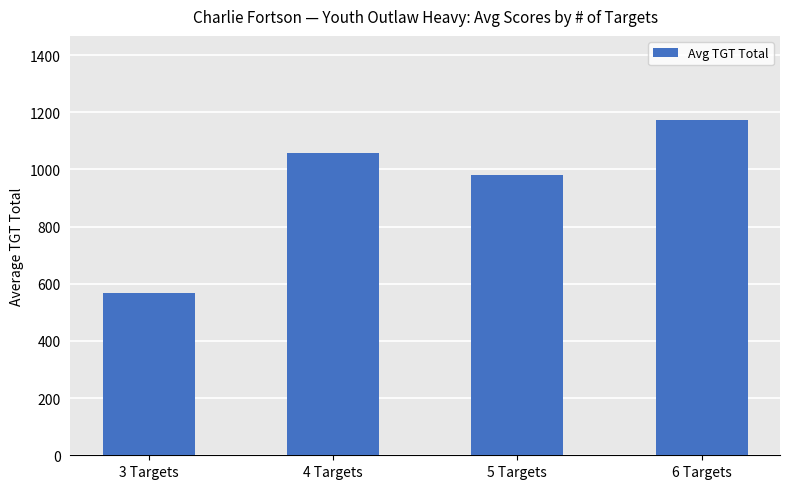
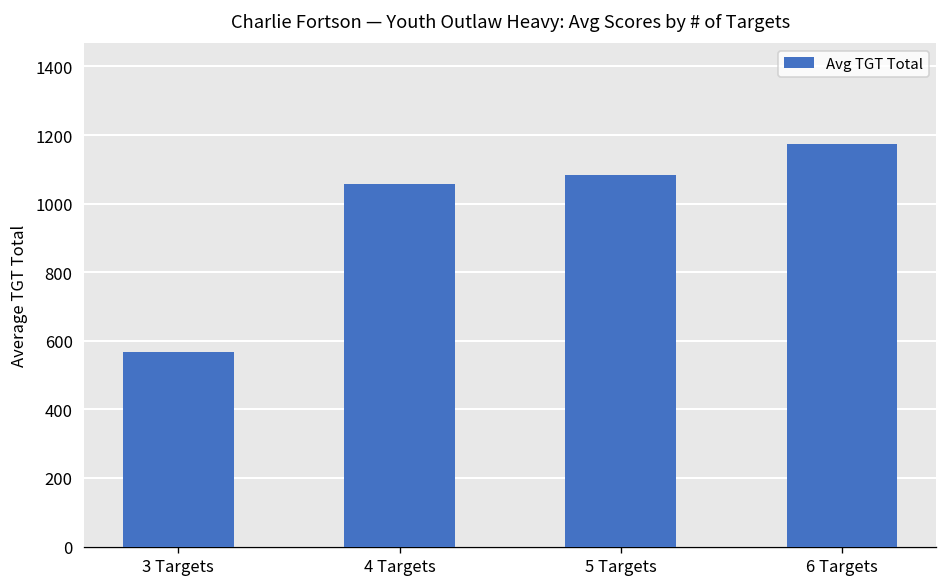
5 Targets: 980 -> 1080
